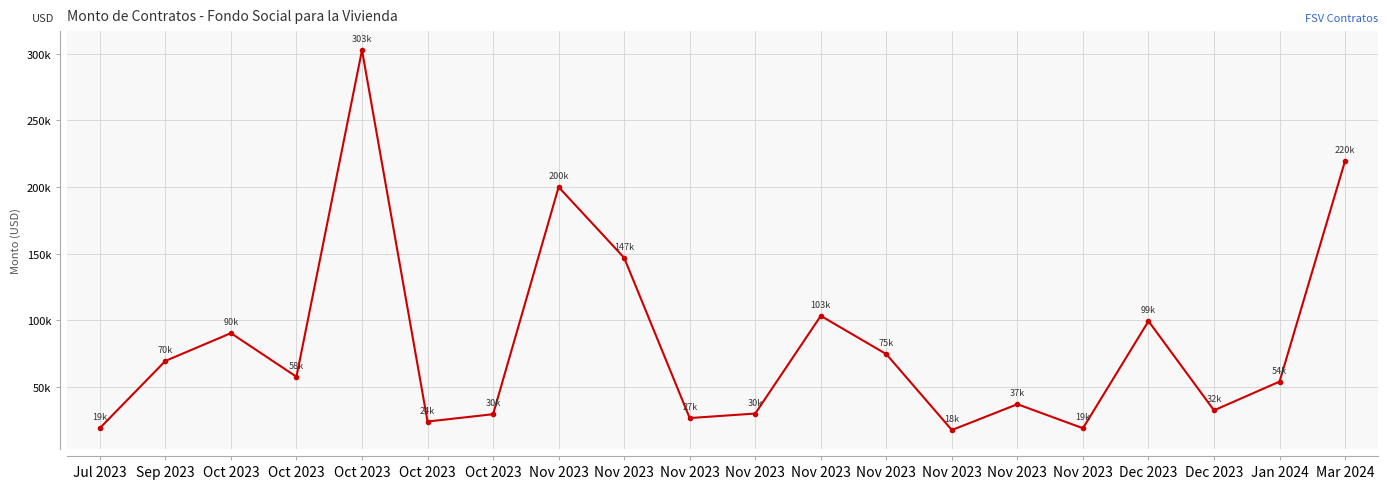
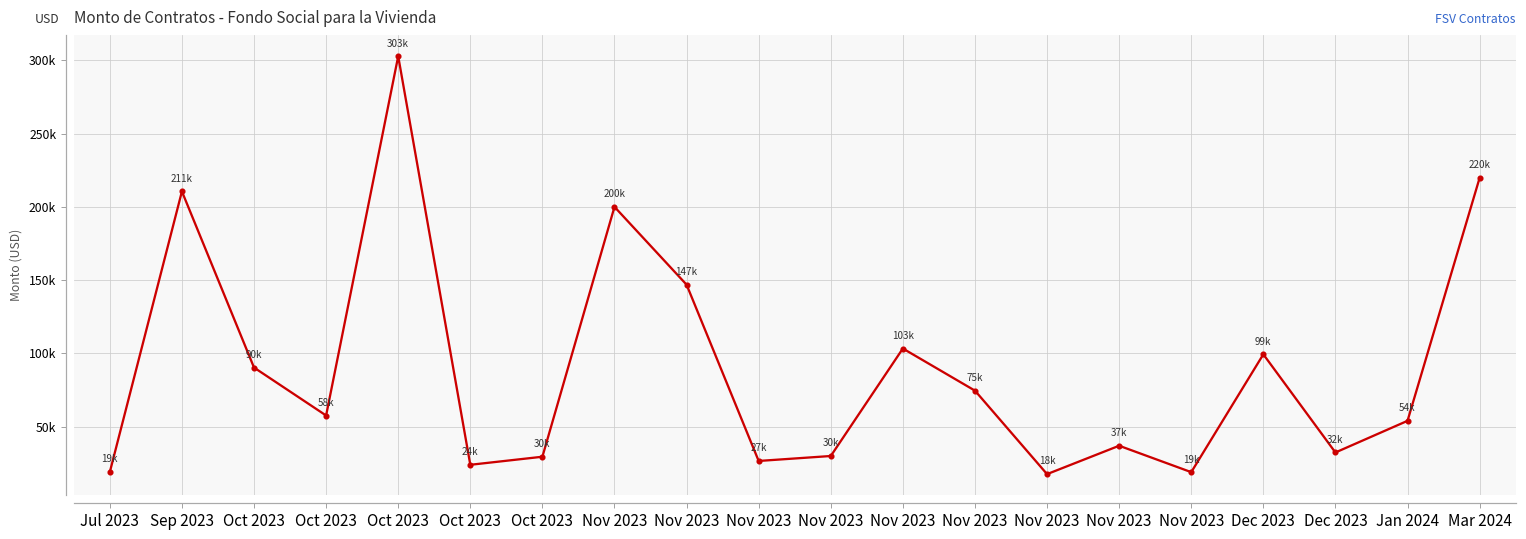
Sep 2023: 70k -> 211k
